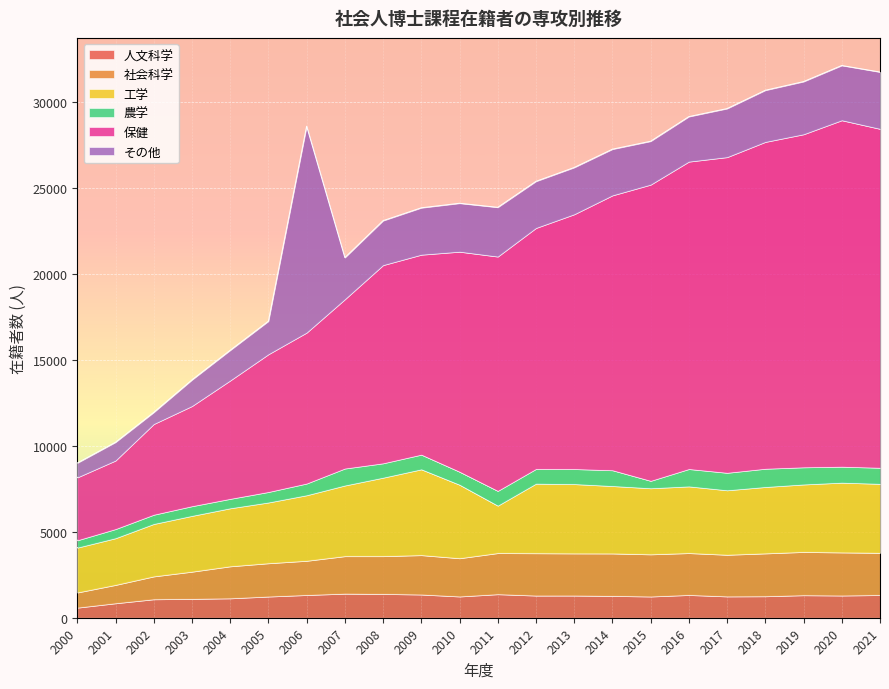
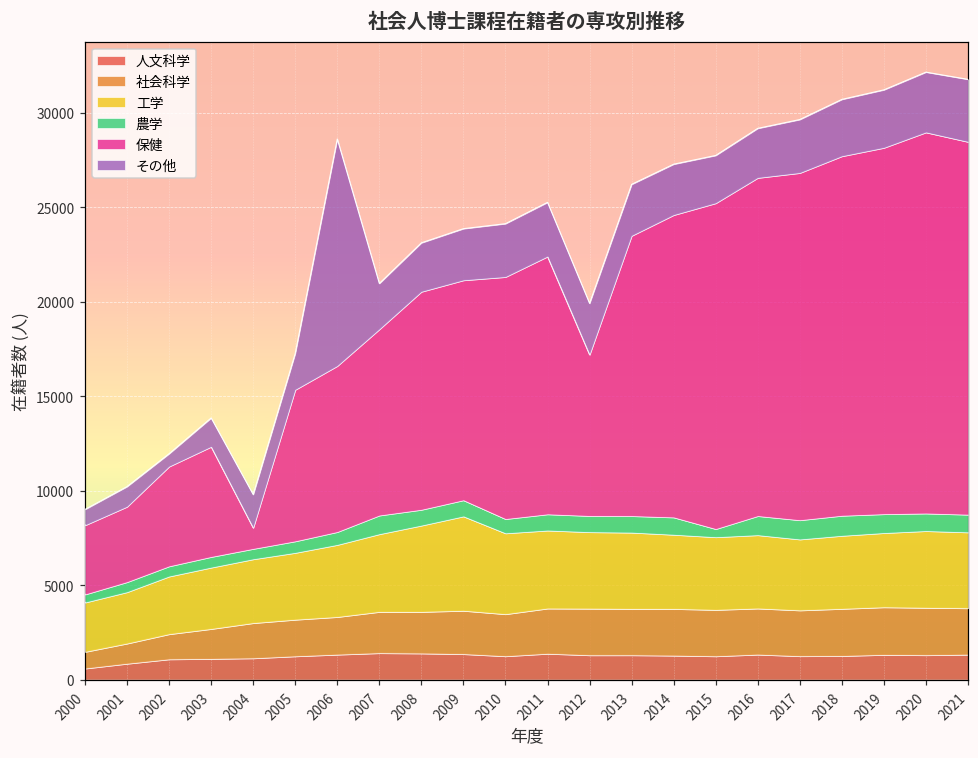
保健, 2004: 6900 -> 1100
工学, 2011: 2800 -> 4100
保健, 2012: 14000 -> 8500
